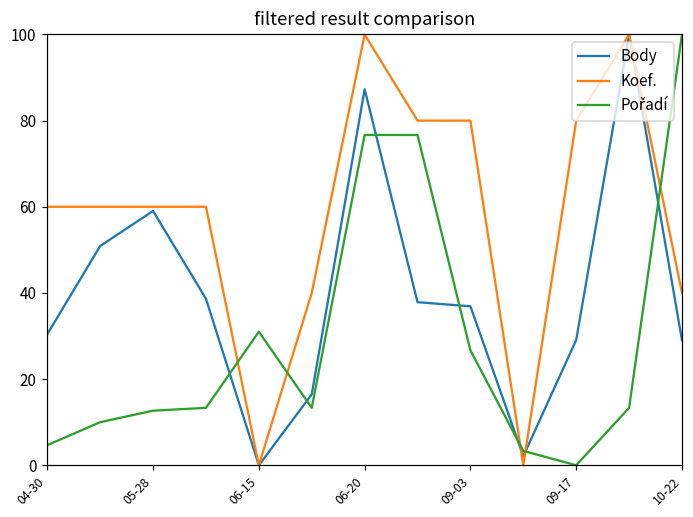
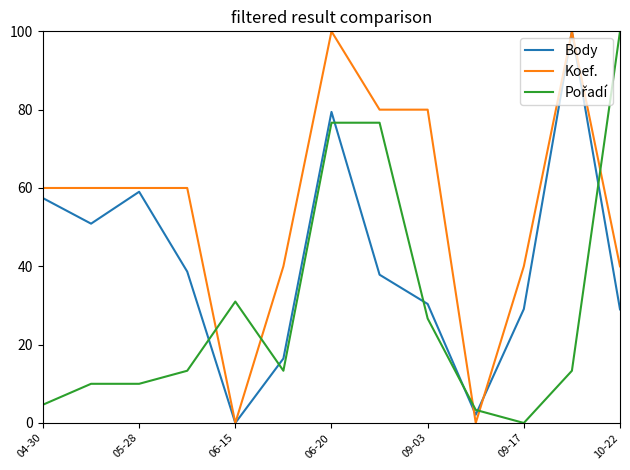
Body, 04-30: 30 -> 57
Pořadí, 05-28: 13 -> 10
Body, 06-20: 87 -> 79
Body, 09-03: 37 -> 30
Koef., 09-17: 80 -> 40
